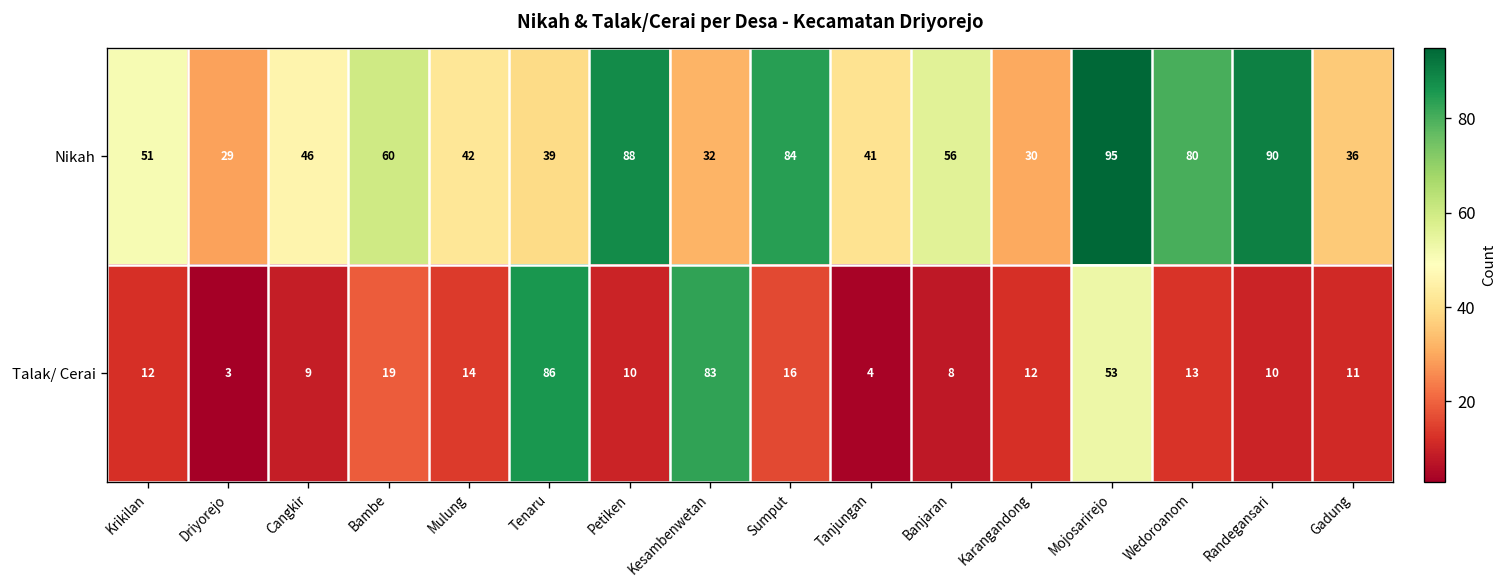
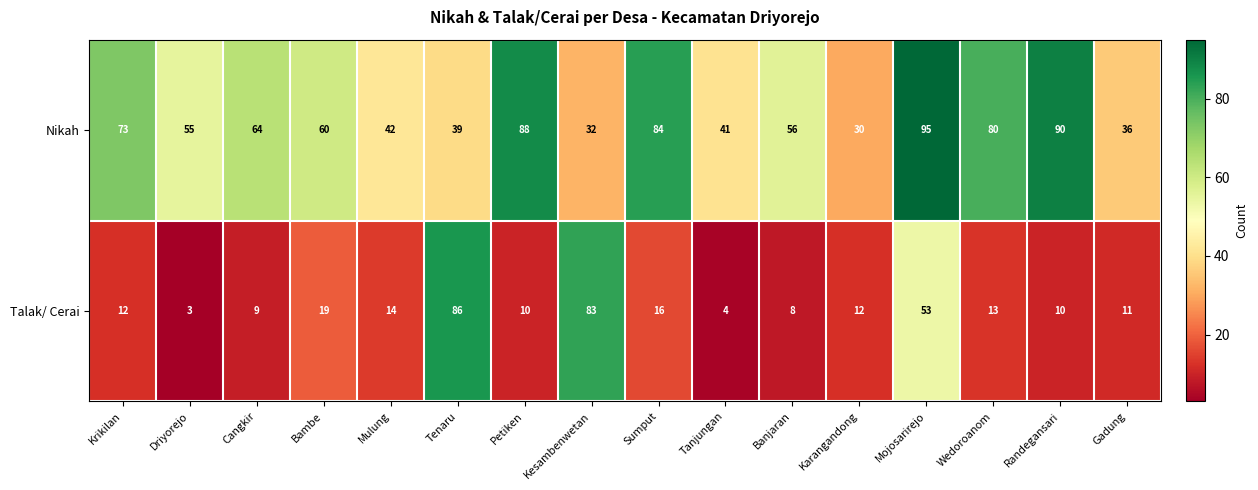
Nikah, Krikilan: 51 -> 73
Nikah, Driyorejo: 29 -> 55
Nikah, Cangkir: 46 -> 64
